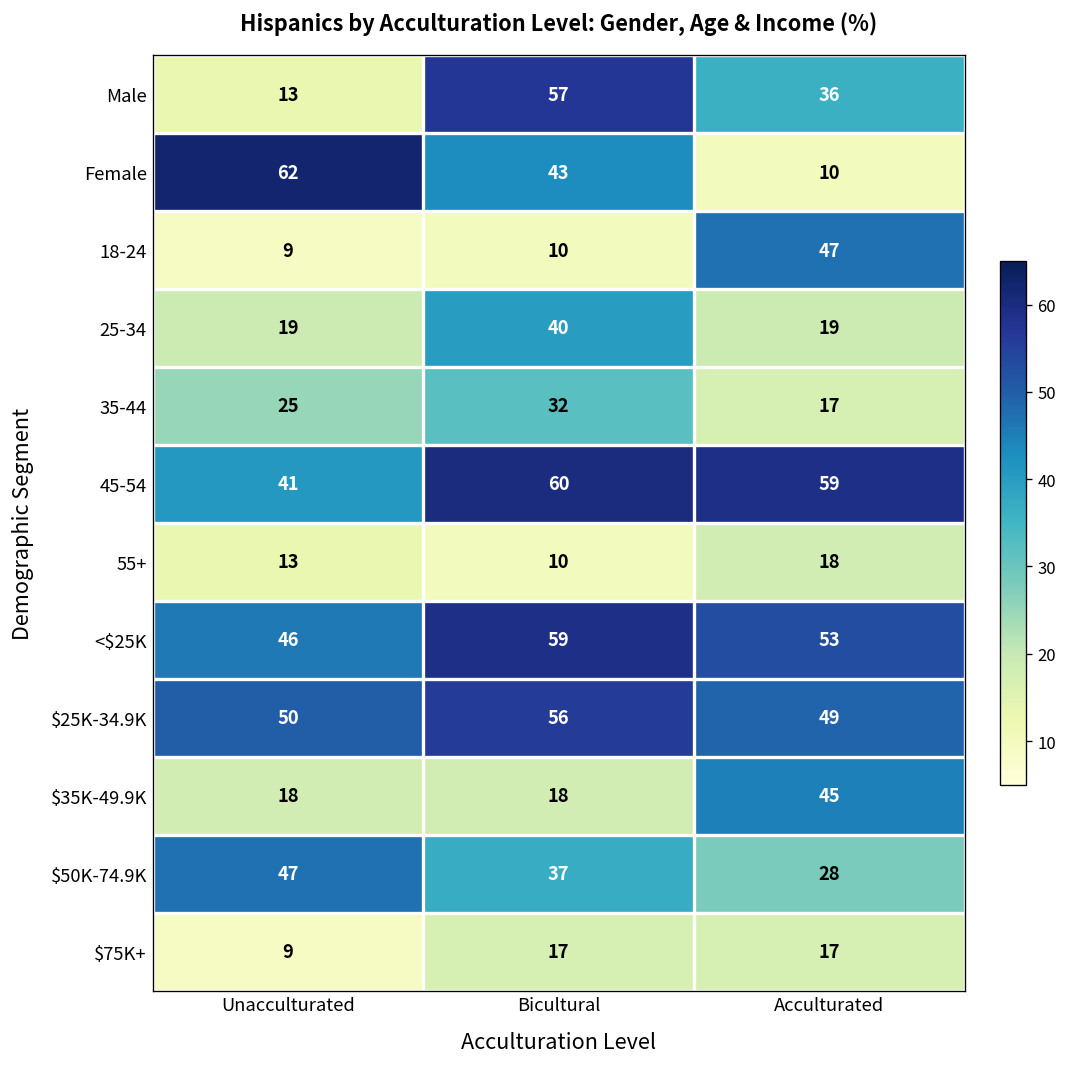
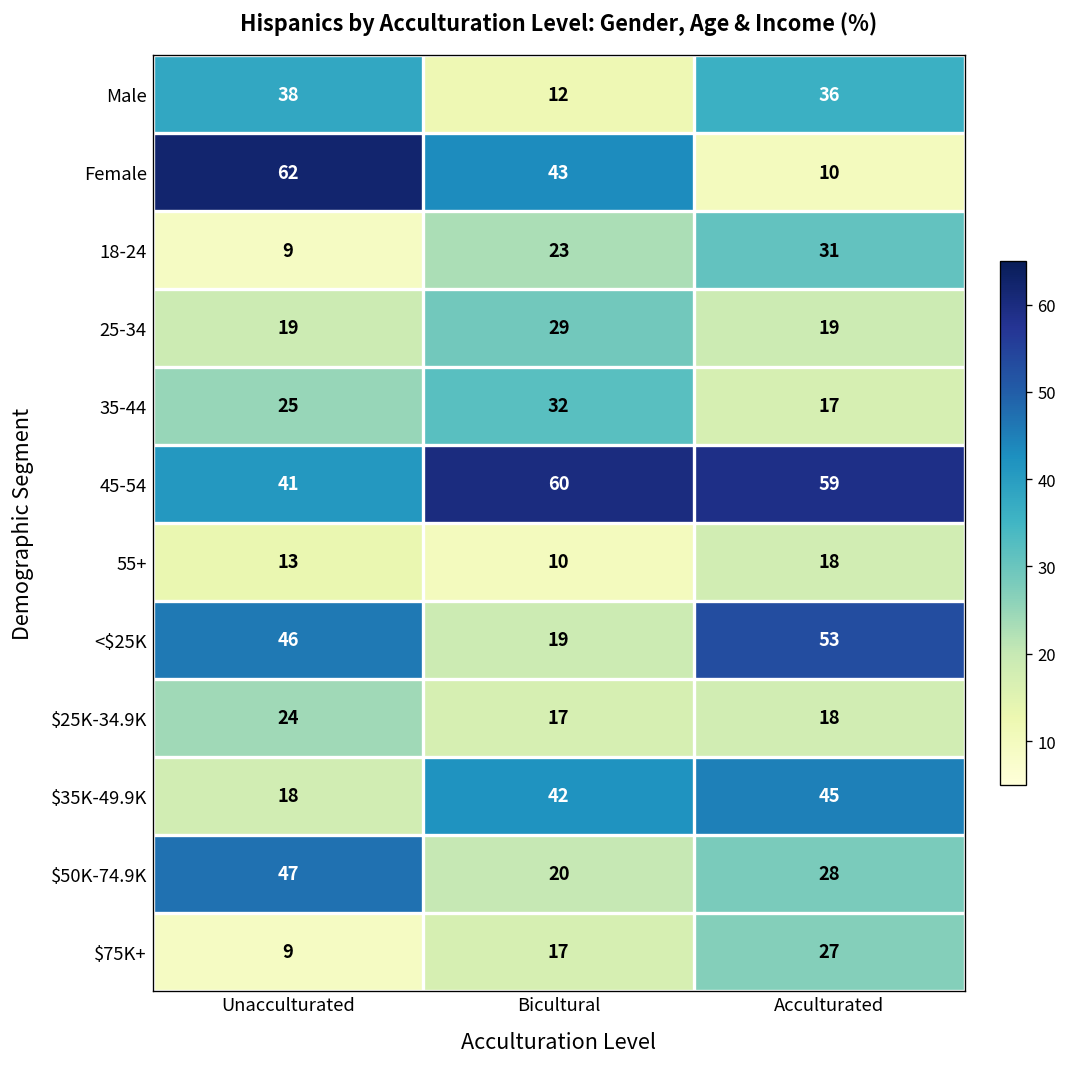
Male, Unacculturated: 13 -> 38
Male, Bicultural: 57 -> 12
18-24, Bicultural: 10 -> 23
18-24, Acculturated: 47 -> 31
25-34, Bicultural: 40 -> 29
<$25K, Bicultural: 59 -> 19
$25K-34.9K, Unacculturated: 50 -> 24
$25K-34.9K, Bicultural: 56 -> 17
$25K-34.9K, Acculturated: 49 -> 18
$35K-49.9K, Bicultural: 18 -> 42
$50K-74.9K, Bicultural: 37 -> 20
$75K+, Acculturated: 17 -> 27
